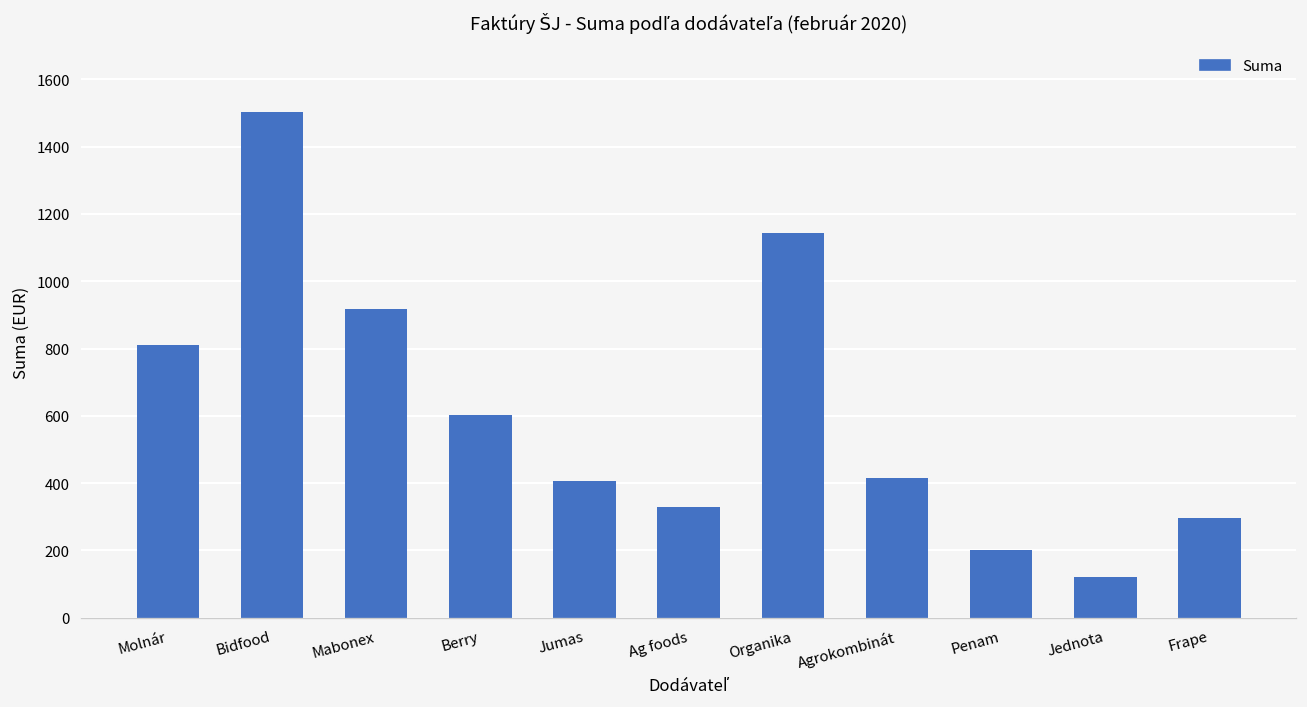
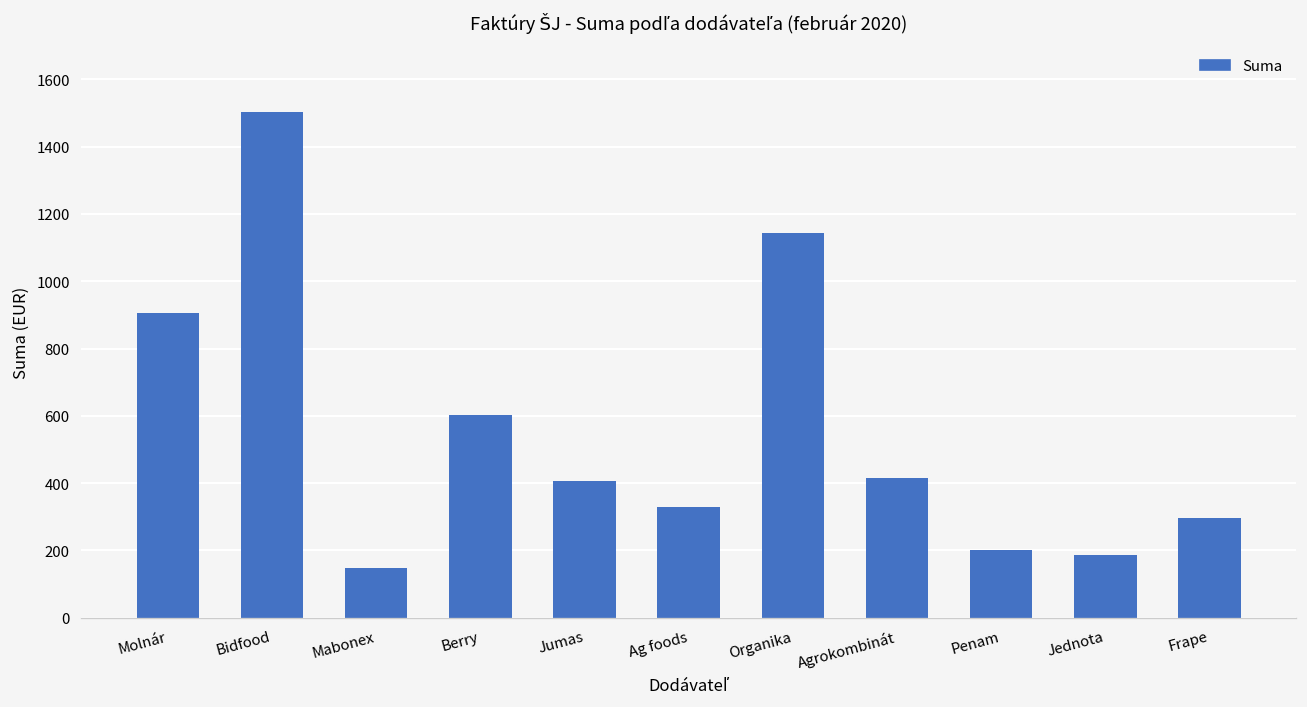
Molnár: 810 -> 900
Mabonex: 920 -> 150
Jednota: 120 -> 190
